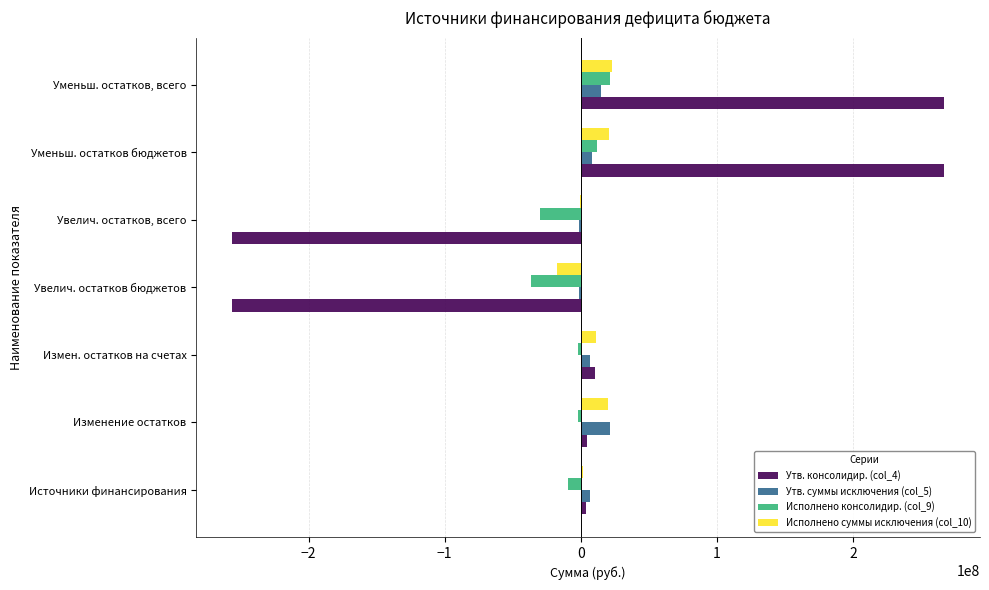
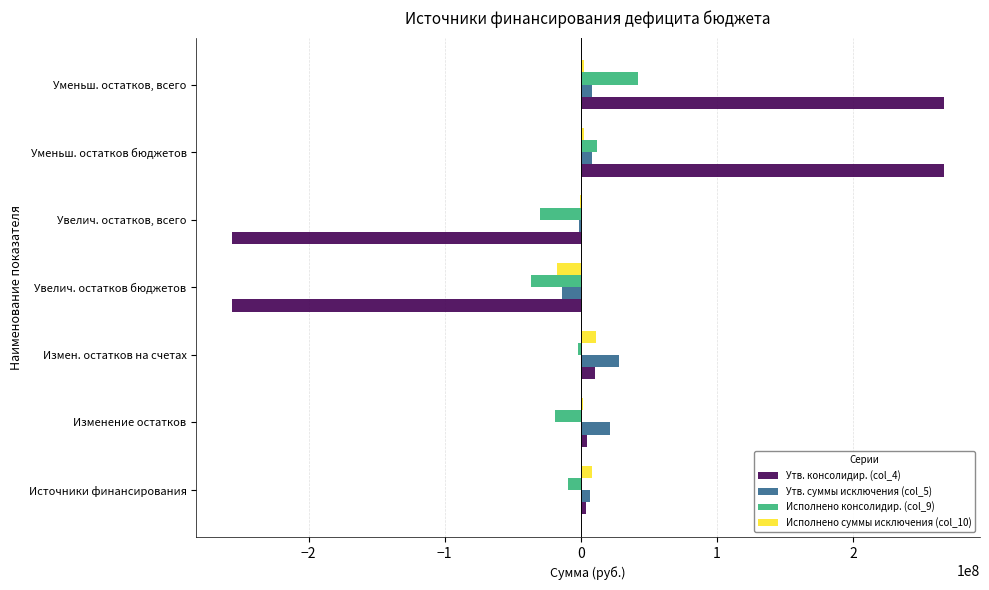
Исполнено суммы исключения (col_10), Уменьш. остатков, всего: 23000000 -> 2000000
Исполнено консолидир. (col_9), Уменьш. остатков, всего: 21000000 -> 42000000
Утв. суммы исключения (col_5), Уменьш. остатков, всего: 15000000 -> 8000000
Исполнено суммы исключения (col_10), Уменьш. остатков бюджетов: 21000000 -> 2000000
Утв. суммы исключения (col_5), Увелич. остатков бюджетов: -1000000 -> -14000000
Утв. суммы исключения (col_5), Измен. остатков на счетах: 7000000 -> 28000000
Исполнено суммы исключения (col_10), Изменение остатков: 20000000 -> 1000000
Исполнено консолидир. (col_9), Изменение остатков: -2000000 -> -19000000
Исполнено суммы исключения (col_10), Источники финансирования: 1000000 -> 8000000
